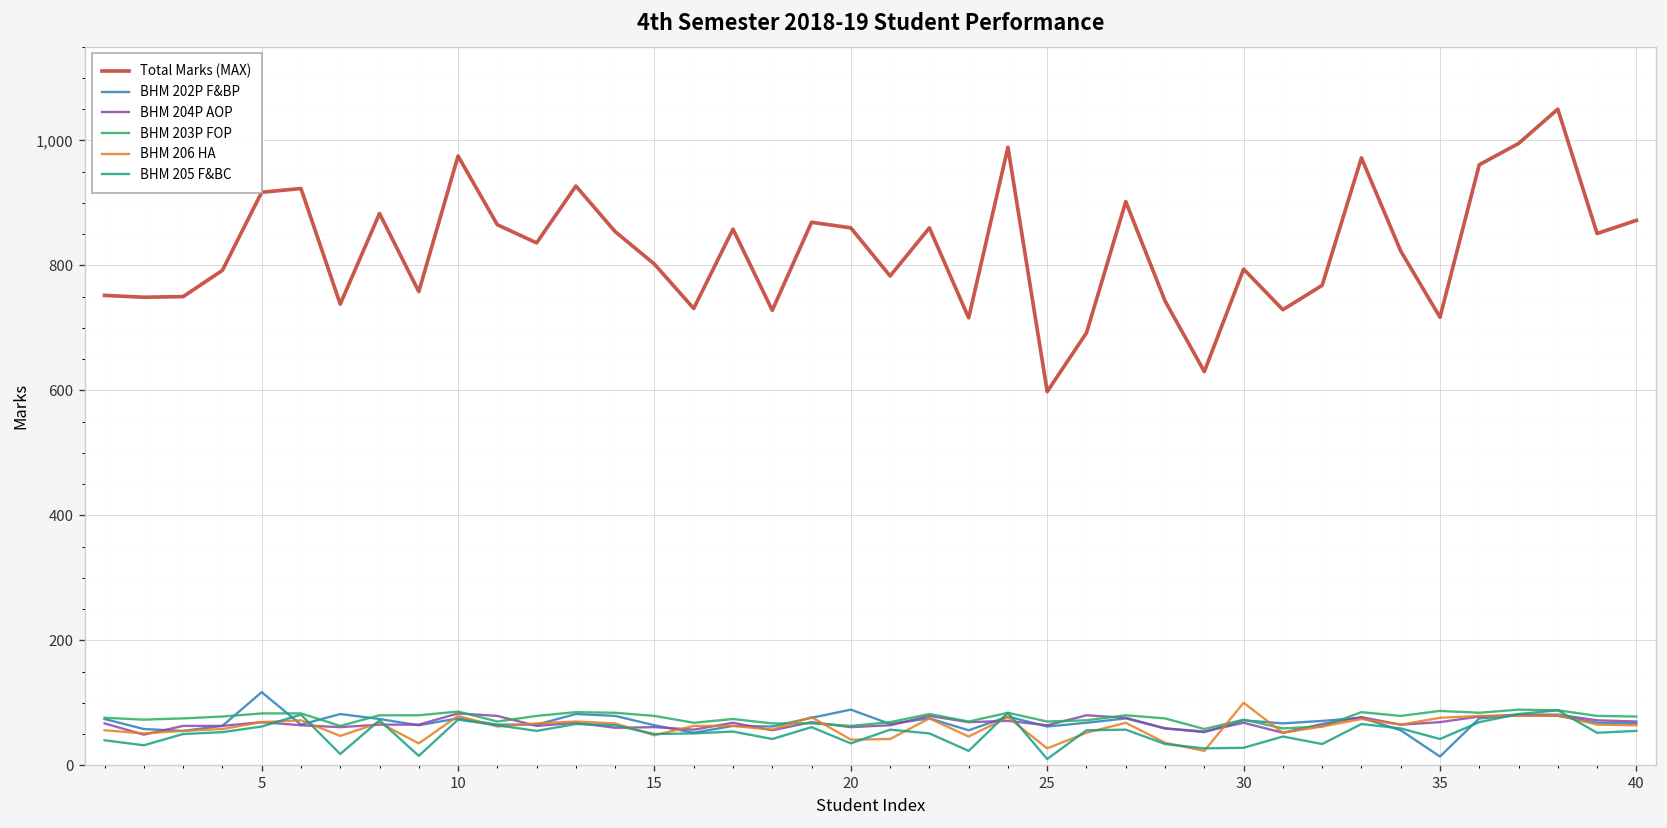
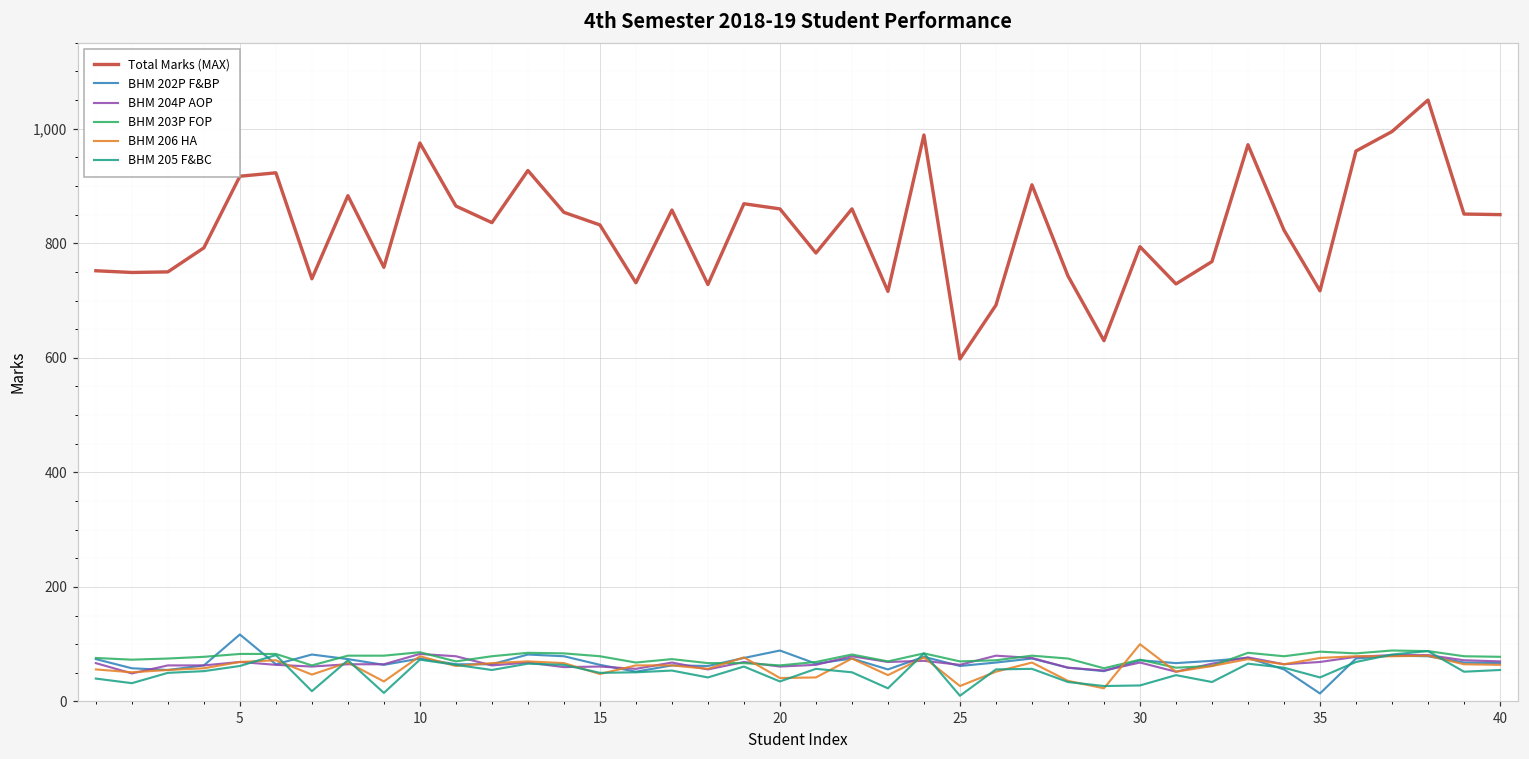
Total Marks (MAX), 15: 800 -> 830
Total Marks (MAX), 40: 870 -> 850
